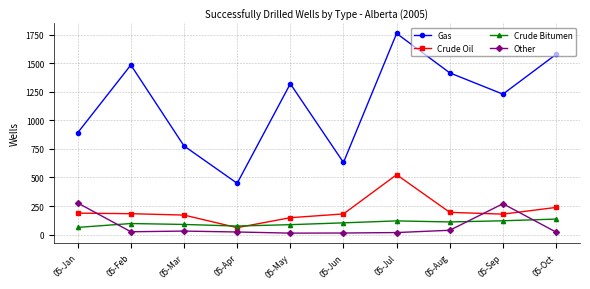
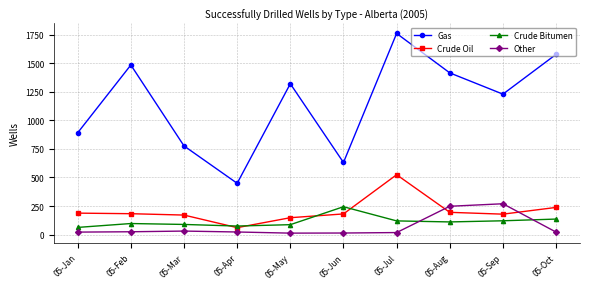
Other, 05-Jan: 280 -> 20
Crude Bitumen, 05-Jun: 100 -> 240
Other, 05-Aug: 40 -> 250
